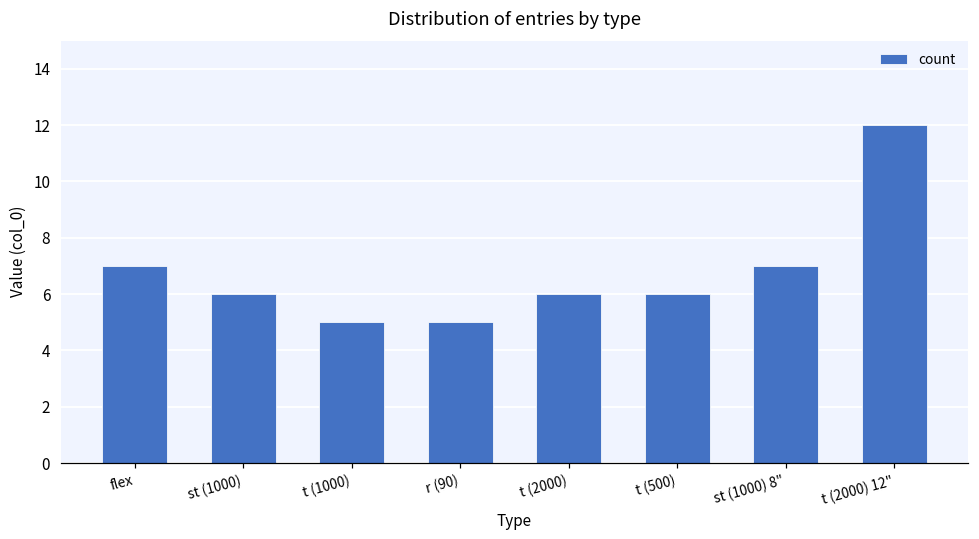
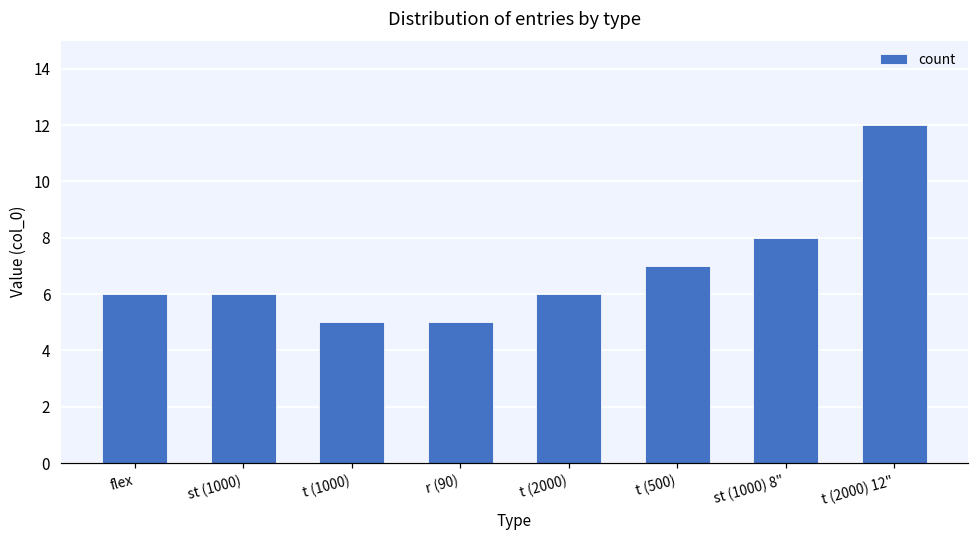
flex: 7 -> 6
t (500): 6 -> 7
st (1000) 8": 7 -> 8
